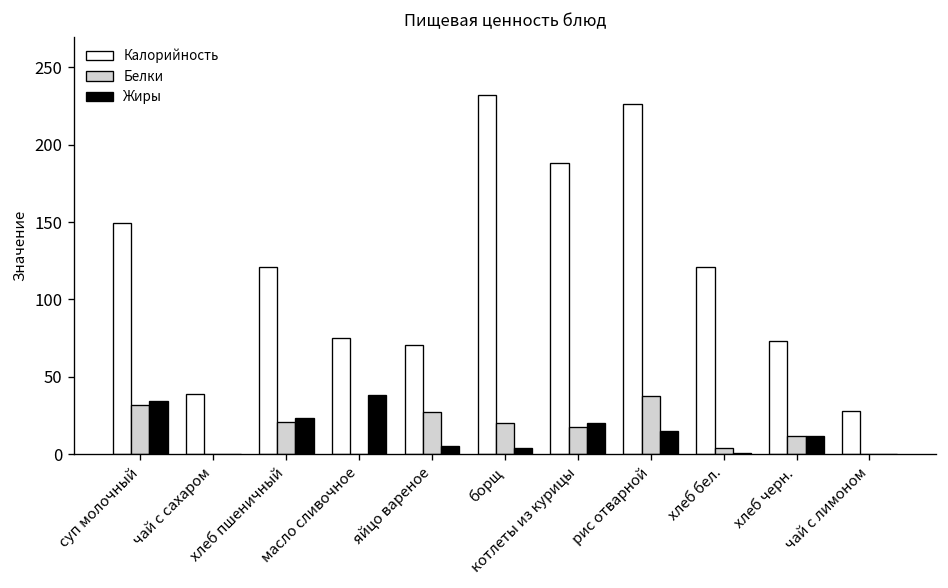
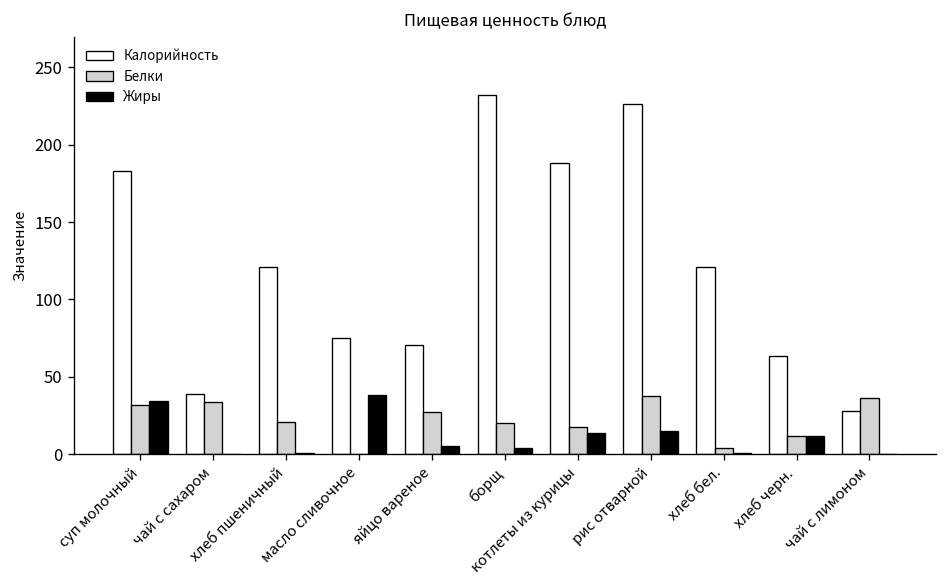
Калорийность, суп молочный: 149 -> 183
Белки, чай с сахаром: 0 -> 34
Жиры, хлеб пшеничный: 24 -> 0
Жиры, котлеты из курицы: 20 -> 14
Калорийность, хлеб черн.: 73 -> 63
Белки, чай с лимоном: 0 -> 36
